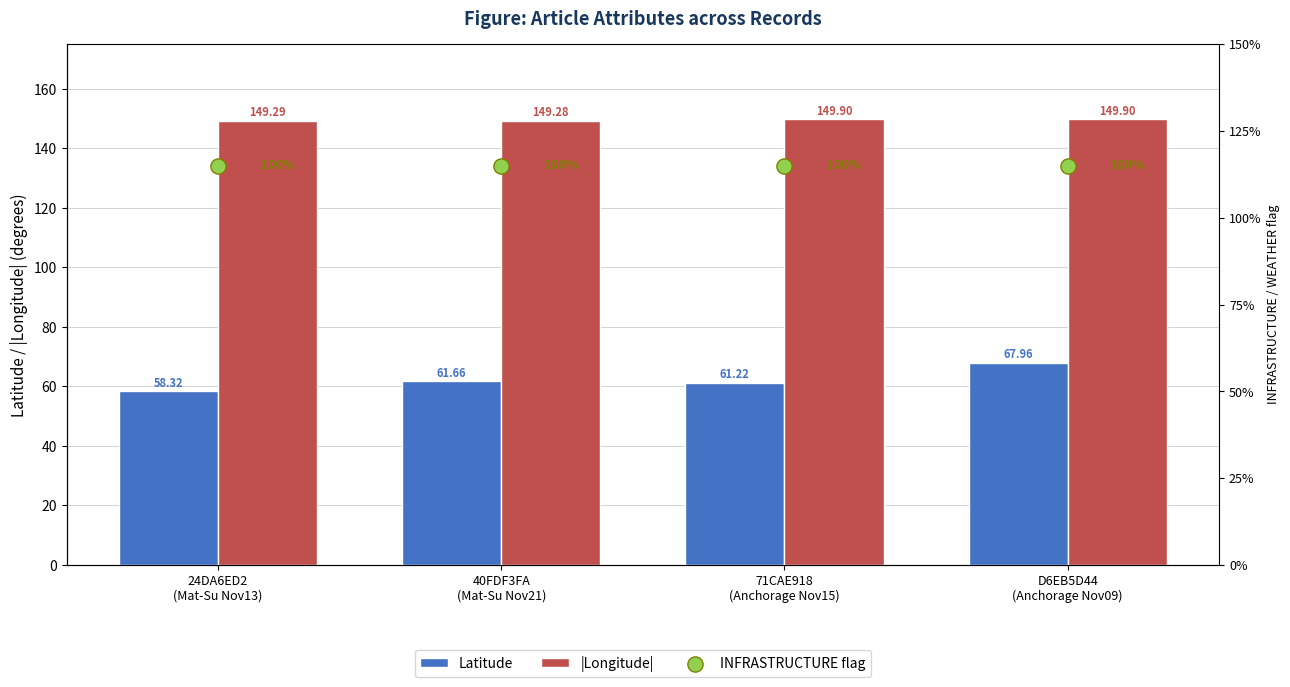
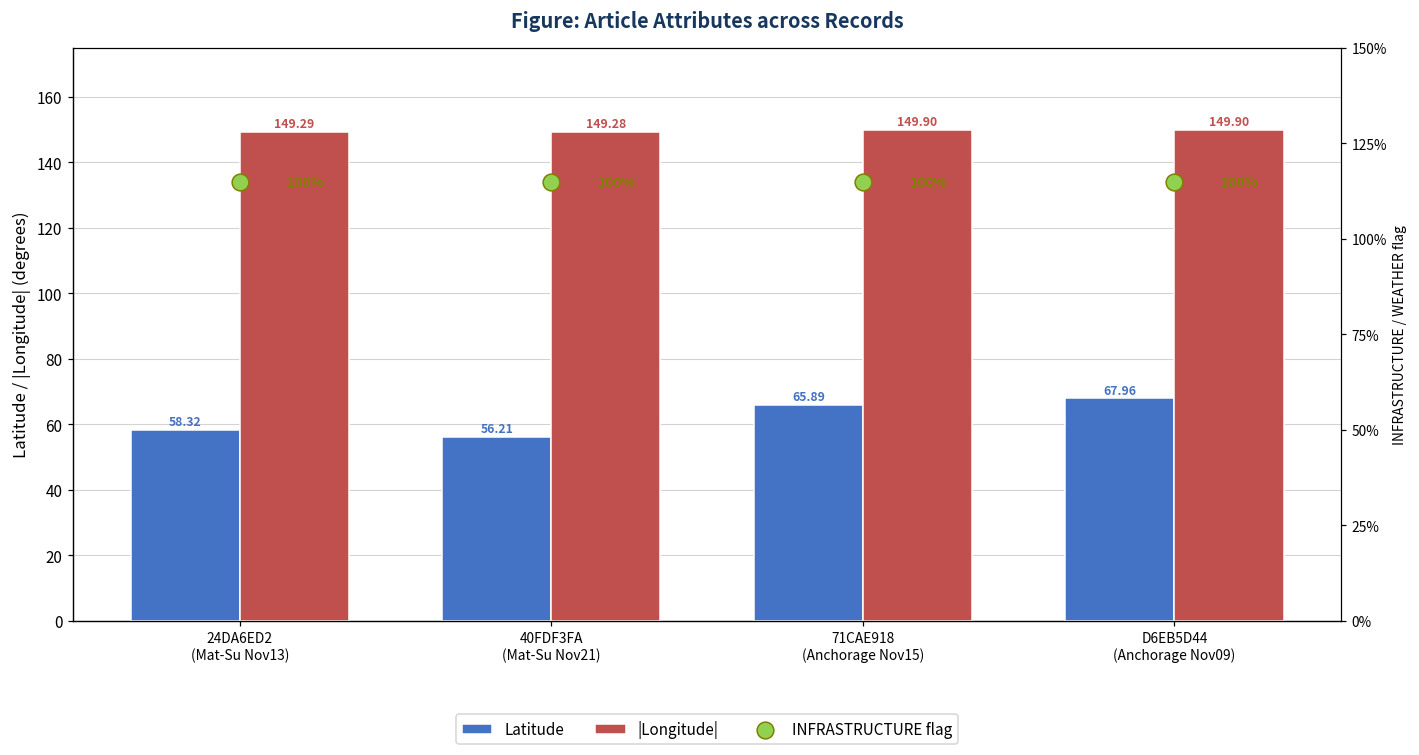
Latitude, 40FDF3FA (Mat-Su Nov21): 61.66 -> 56.21
Latitude, 71CAE918 (Anchorage Nov15): 61.22 -> 65.89
